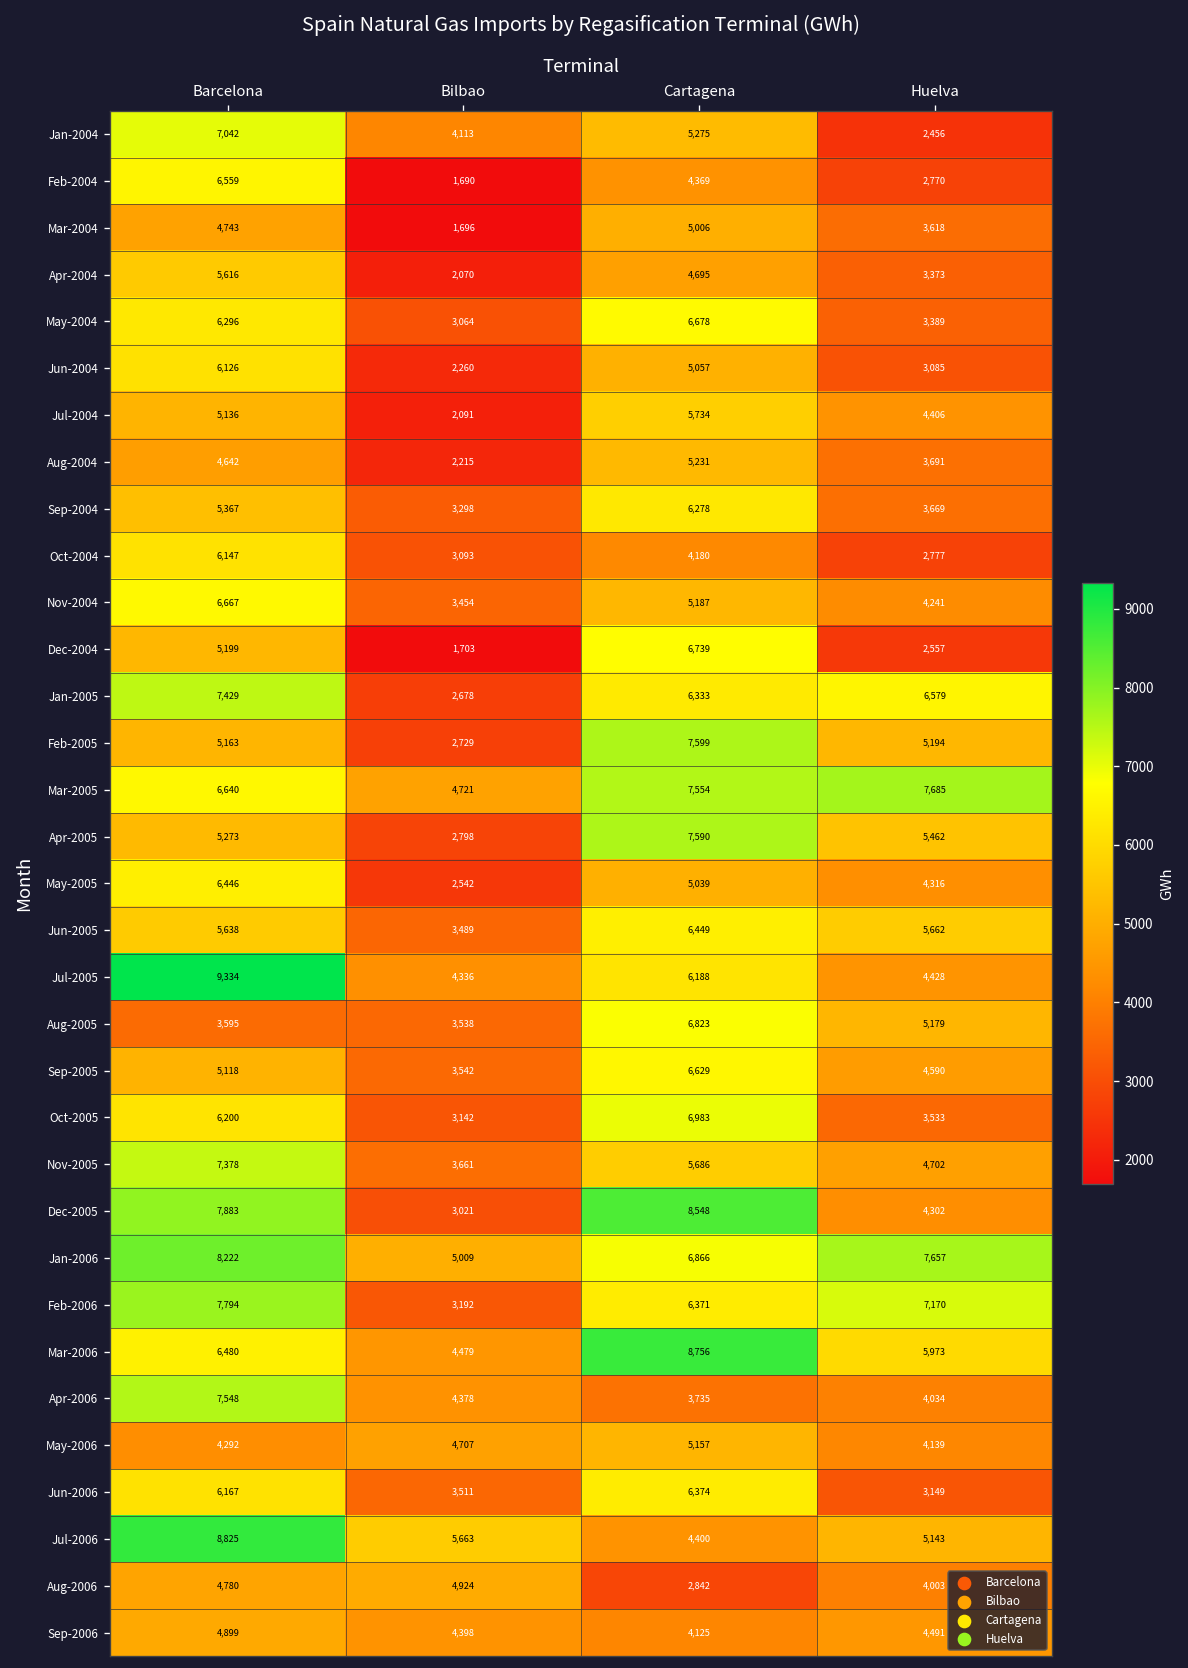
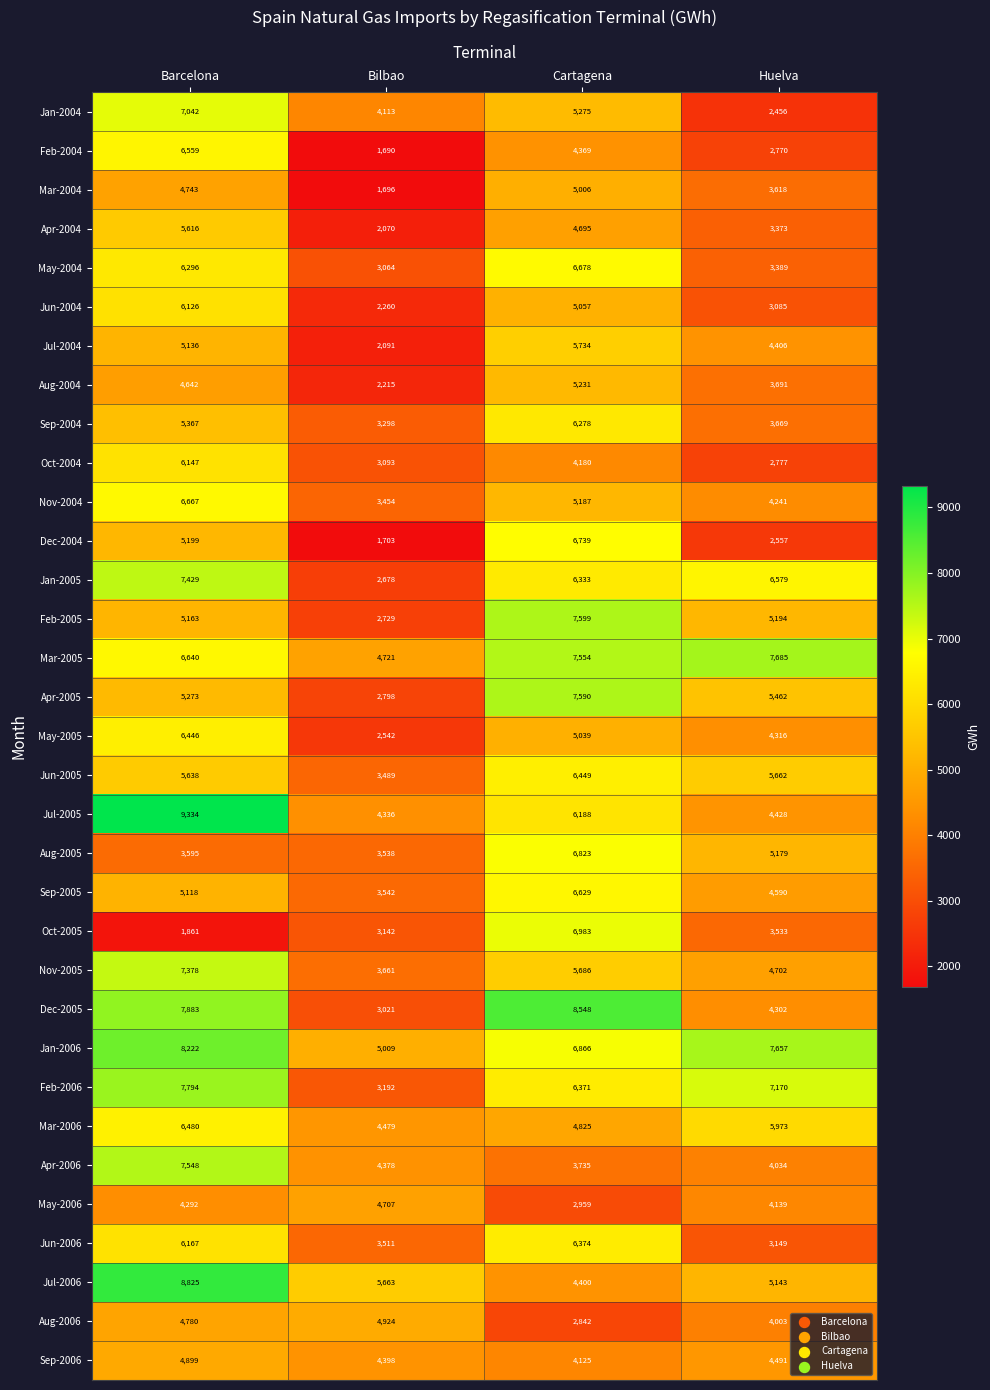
Oct-2005, Barcelona: 6,200 -> 1,861
Mar-2006, Cartagena: 8,756 -> 4,825
May-2006, Cartagena: 5,157 -> 2,959
